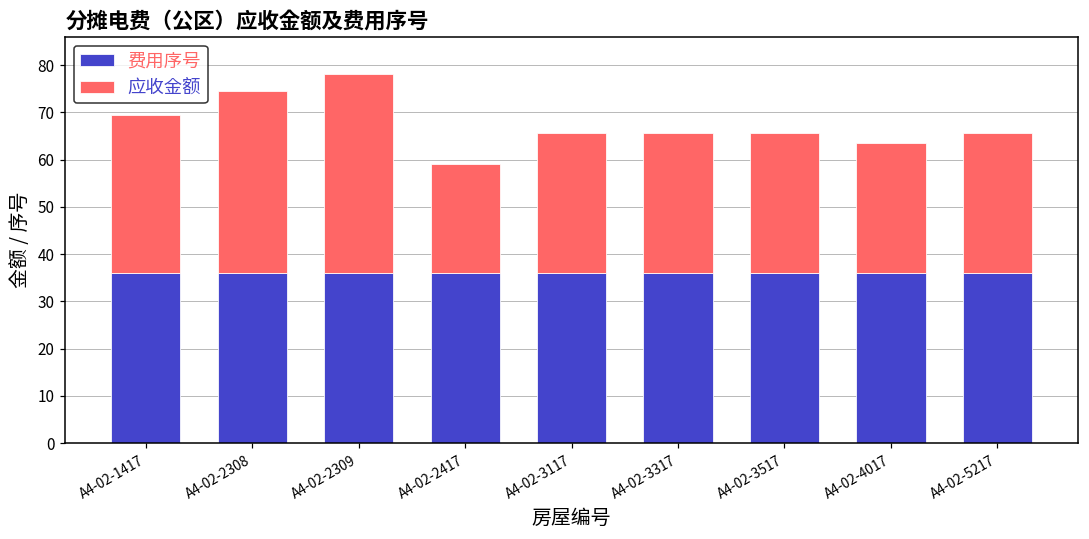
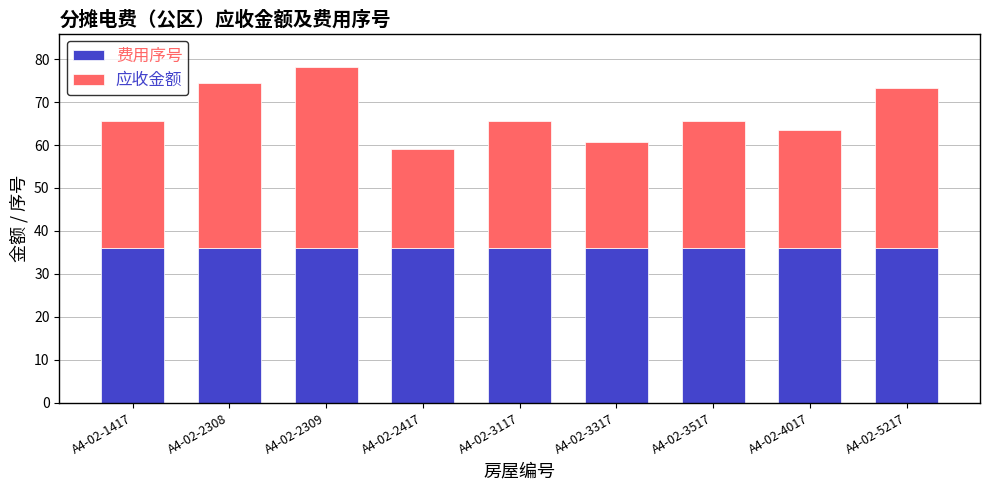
应收金额, A4-02-1417: 34 -> 30
应收金额, A4-02-3317: 30 -> 25
应收金额, A4-02-5217: 30 -> 37
